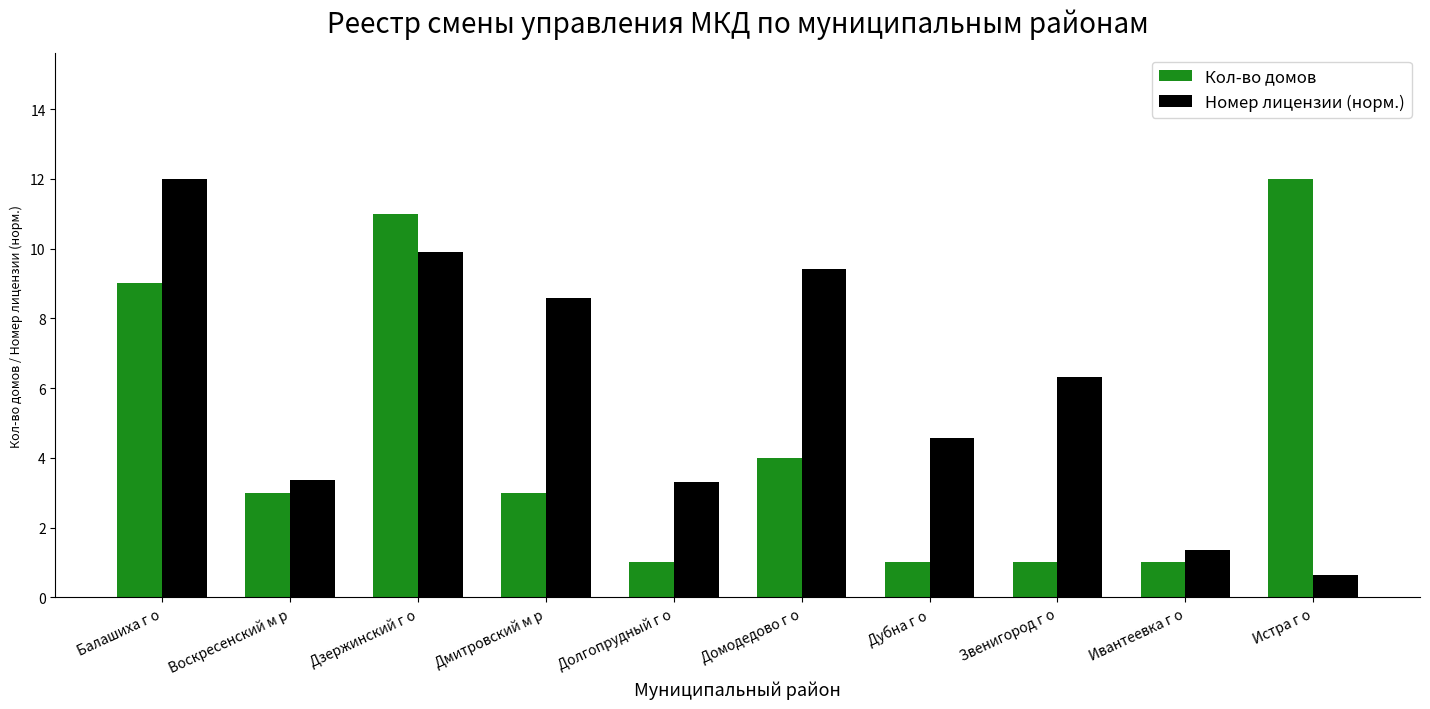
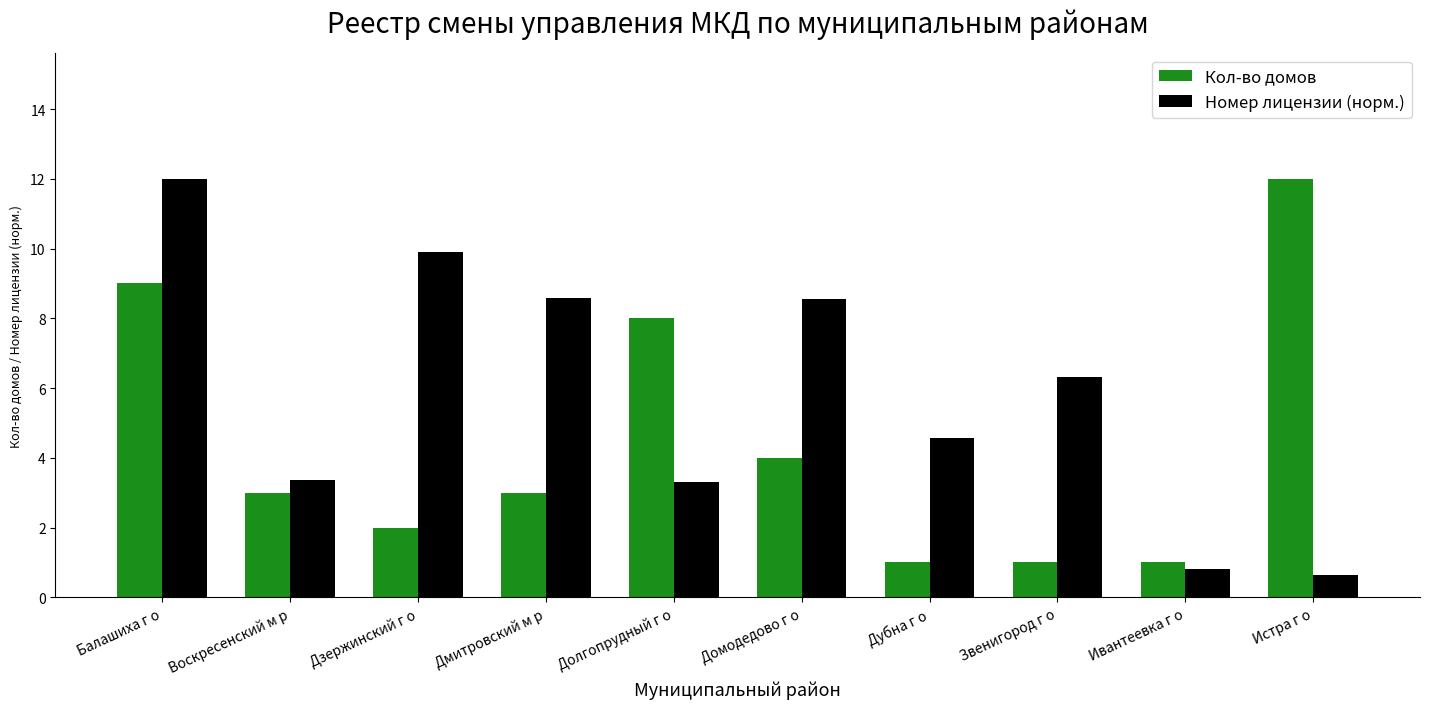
Кол-во домов, Дзержинский г о: 11 -> 2
Кол-во домов, Долгопрудный г о: 1 -> 8
Номер лицензии (норм.), Домодедово г о: 9.4 -> 8.6
Номер лицензии (норм.), Ивантеевка г о: 1.4 -> 0.8
